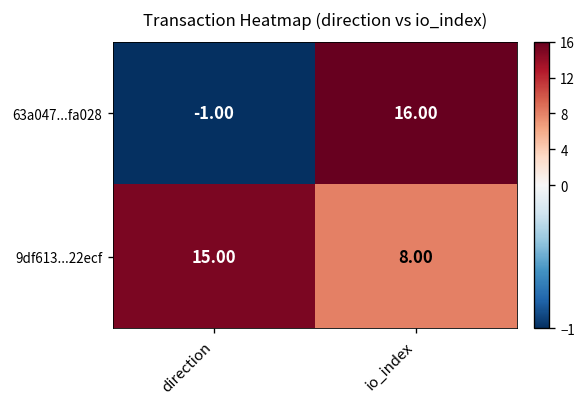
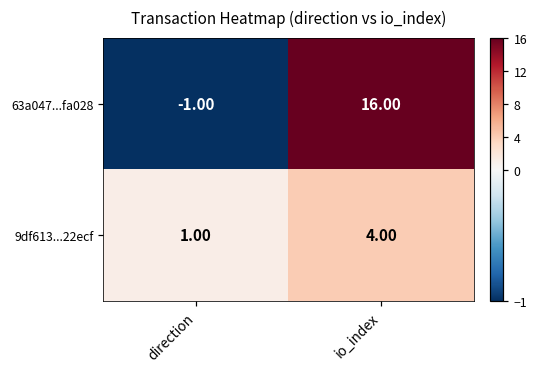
9df613...22ecf, direction: 15.00 -> 1.00
9df613...22ecf, io_index: 8.00 -> 4.00
